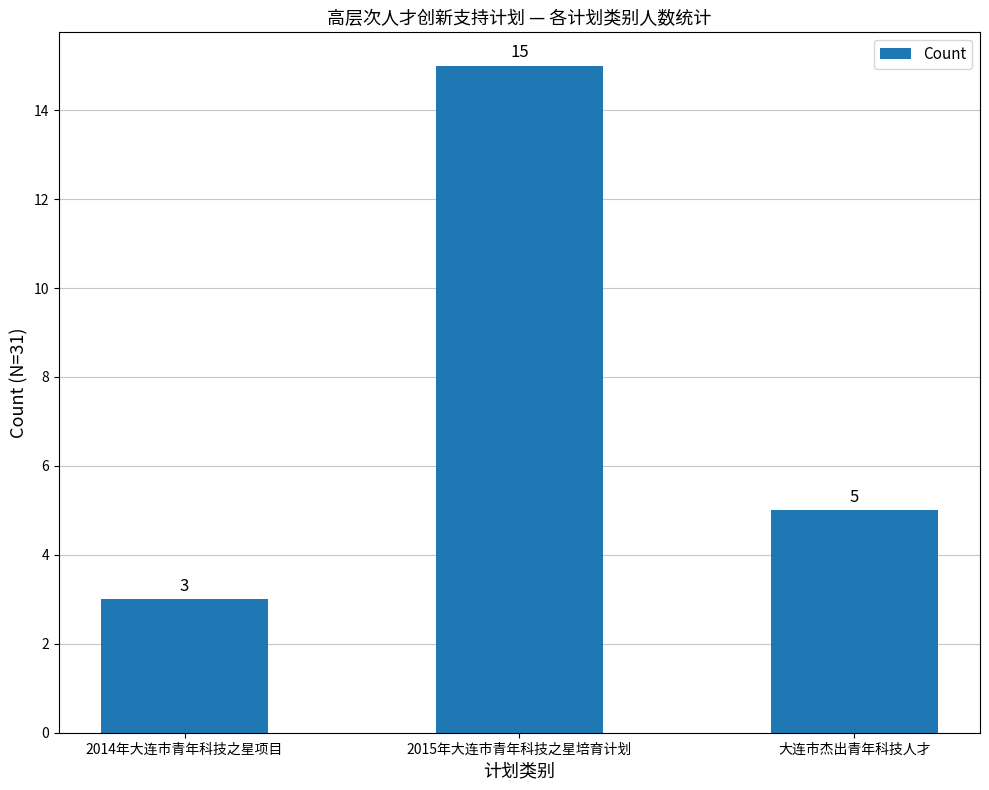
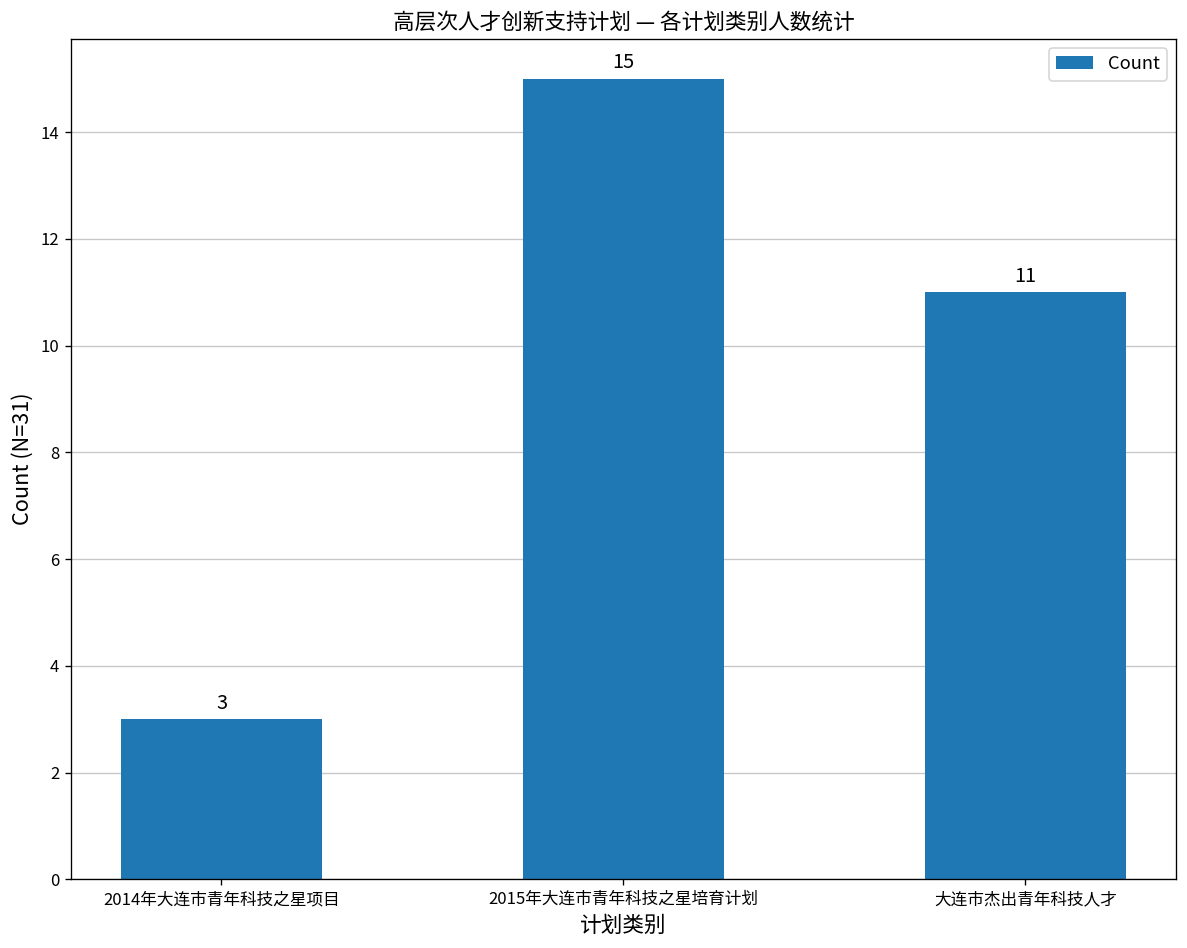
大连市杰出青年科技人才: 5 -> 11
